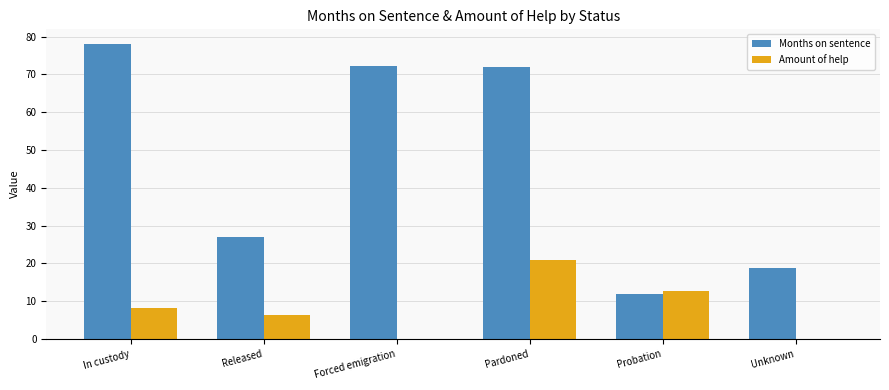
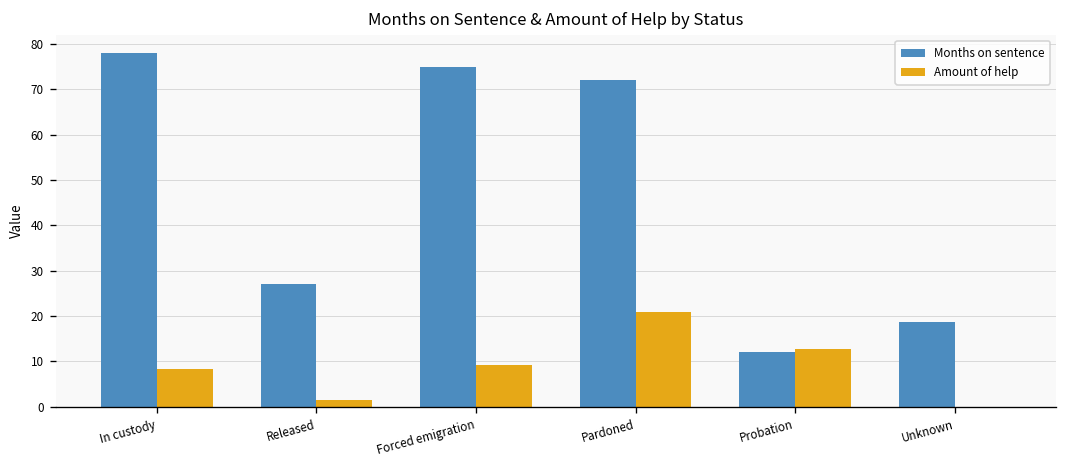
Amount of help, Released: 6 -> 2
Months on sentence, Forced emigration: 72 -> 75
Amount of help, Forced emigration: 0 -> 9
